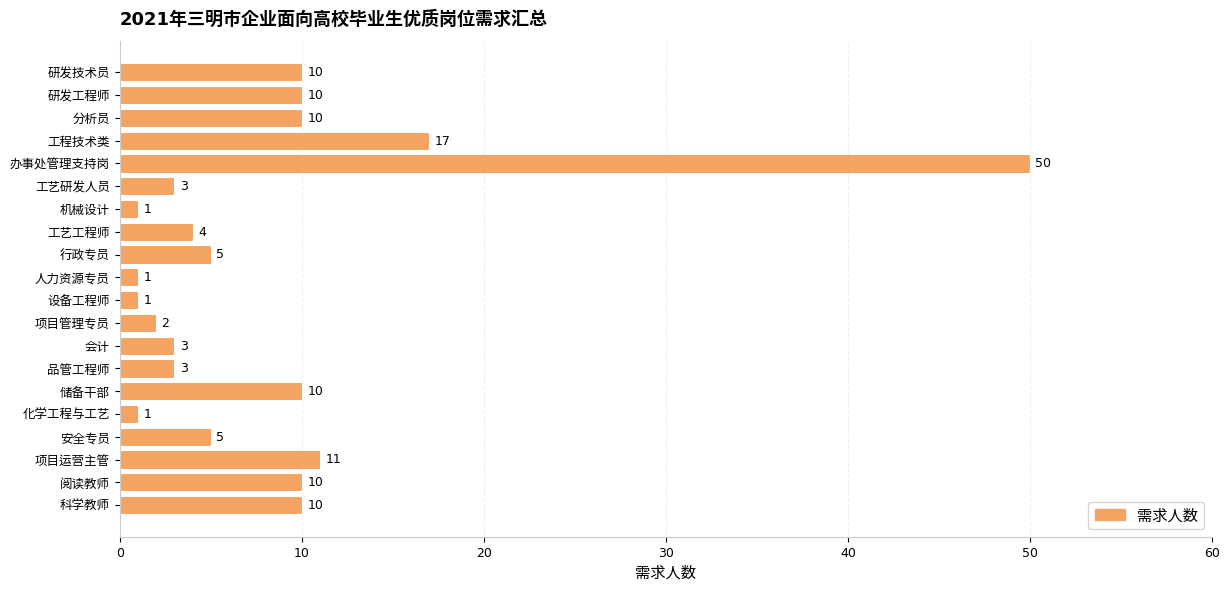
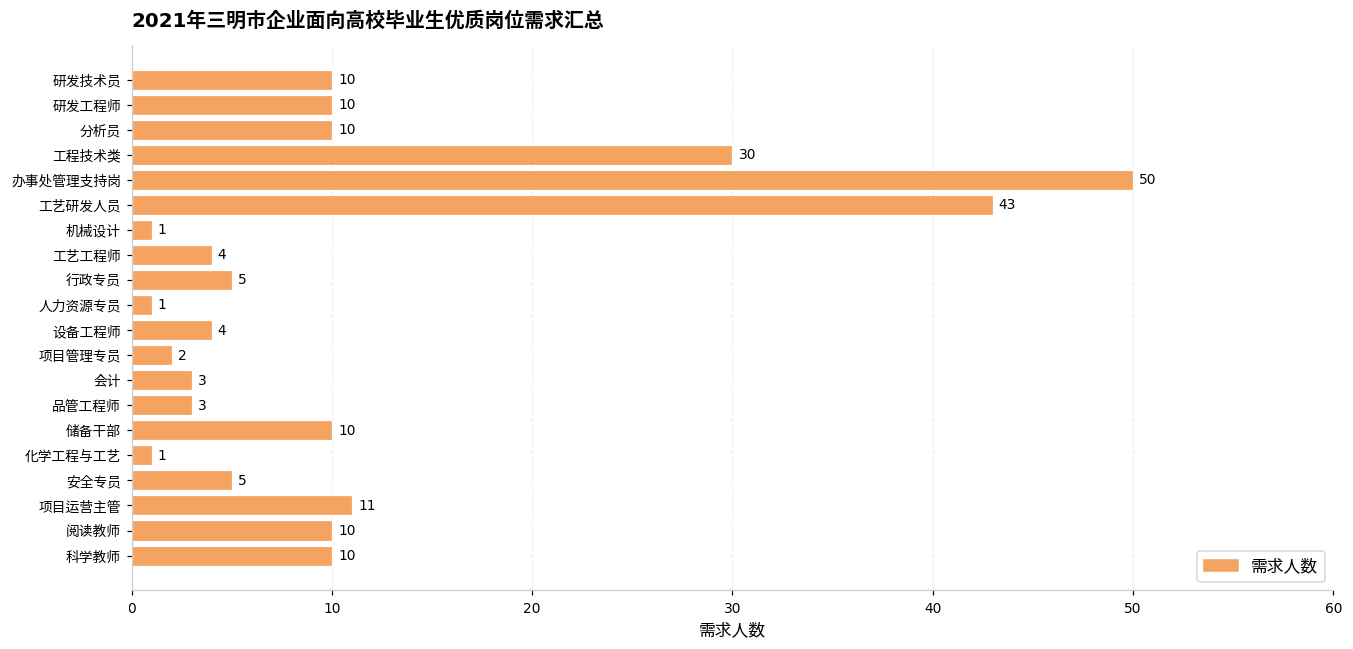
工程技术类: 17 -> 30
工艺研发人员: 3 -> 43
设备工程师: 1 -> 4
